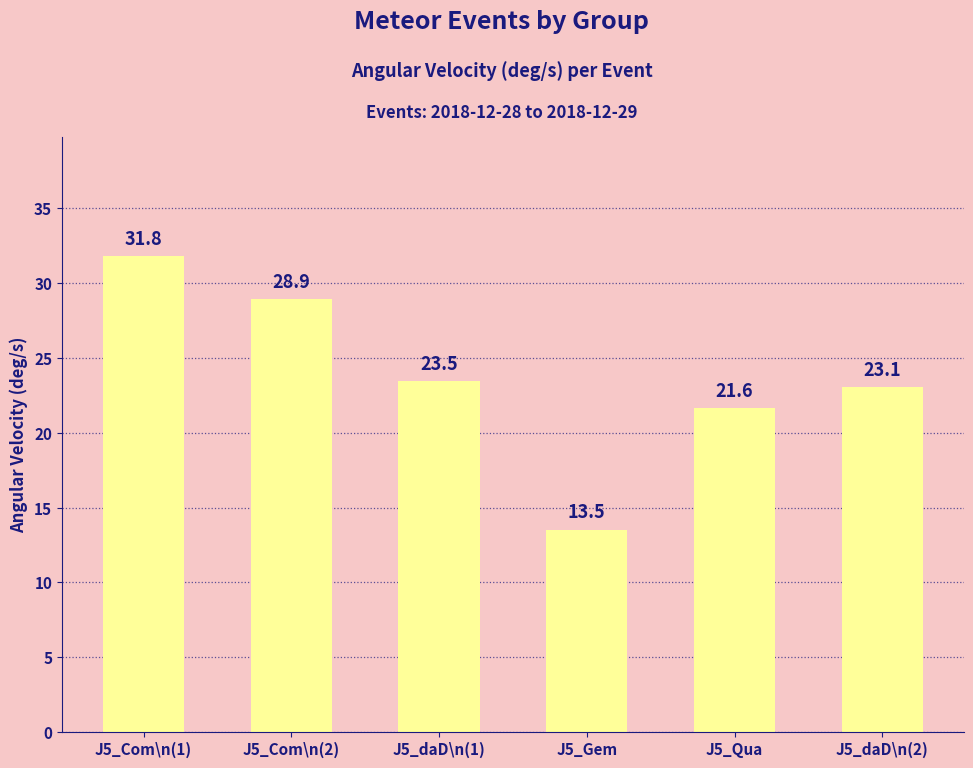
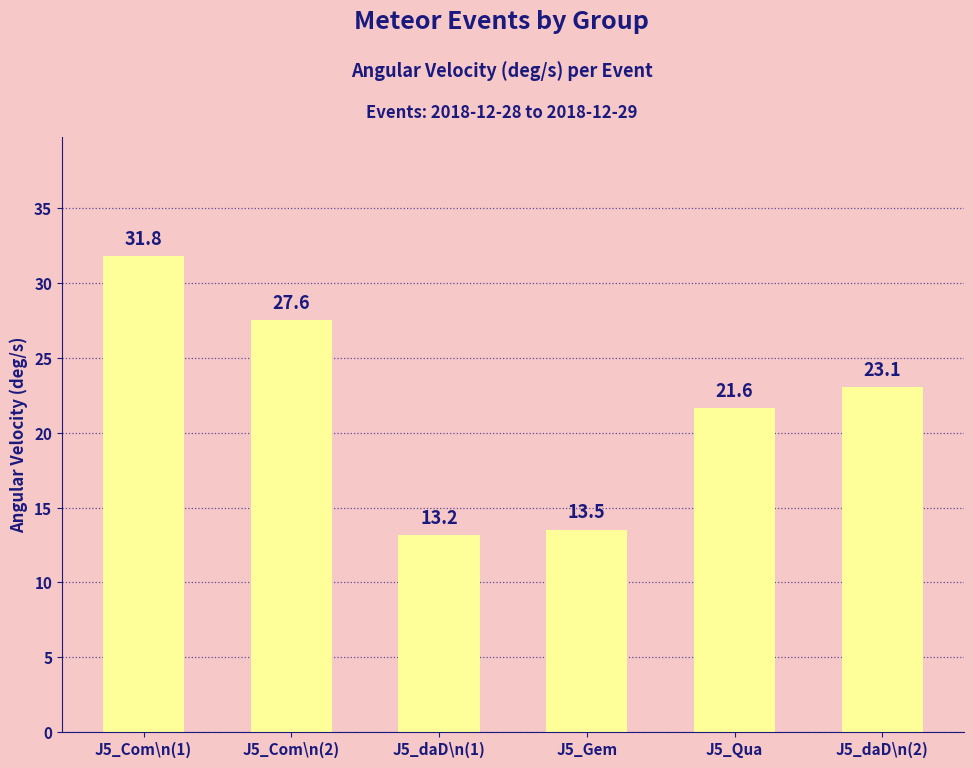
J5_Com\n(2): 28.9 -> 27.6
J5_daD\n(1): 23.5 -> 13.2
